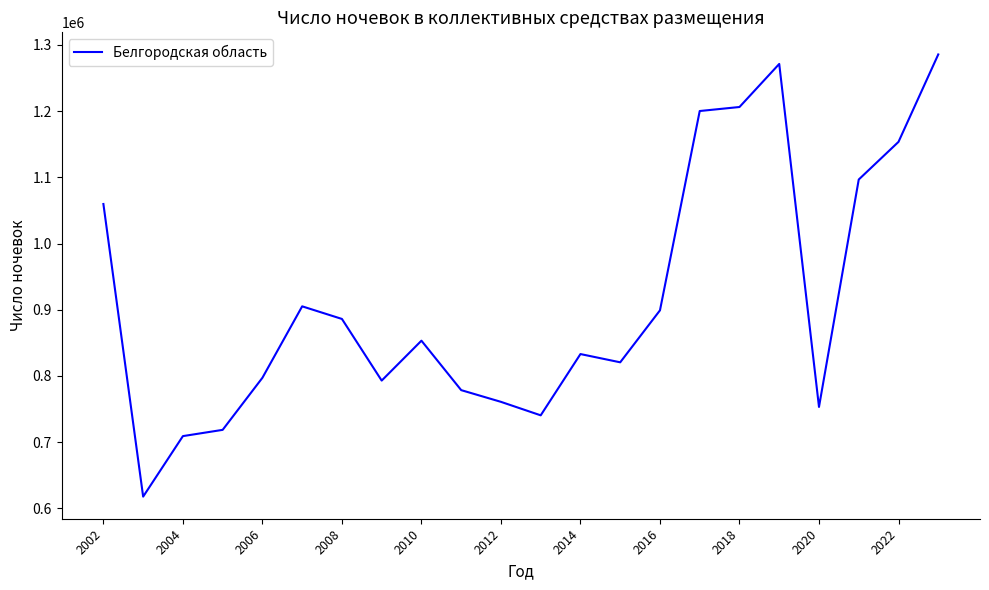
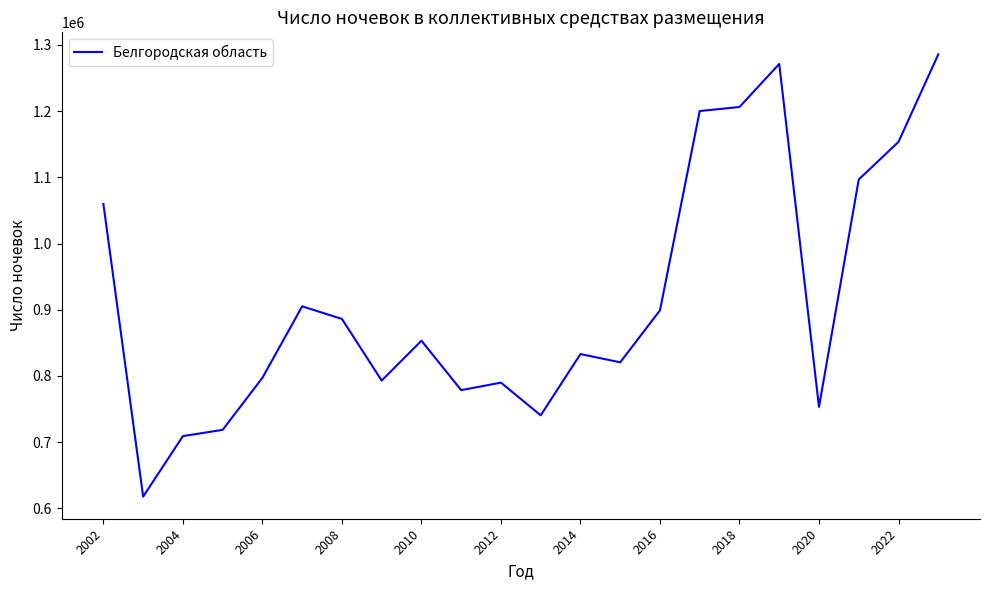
2012: 760000 -> 790000
